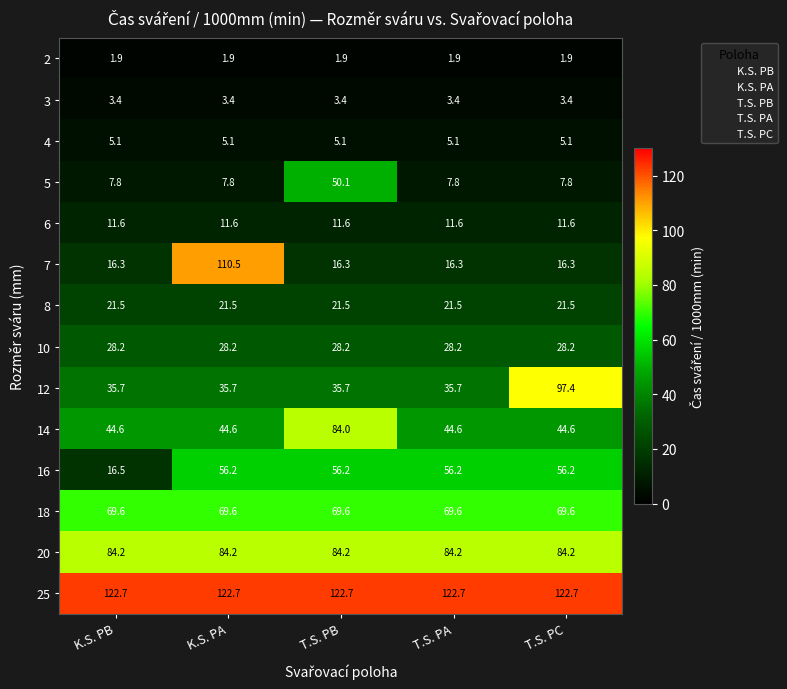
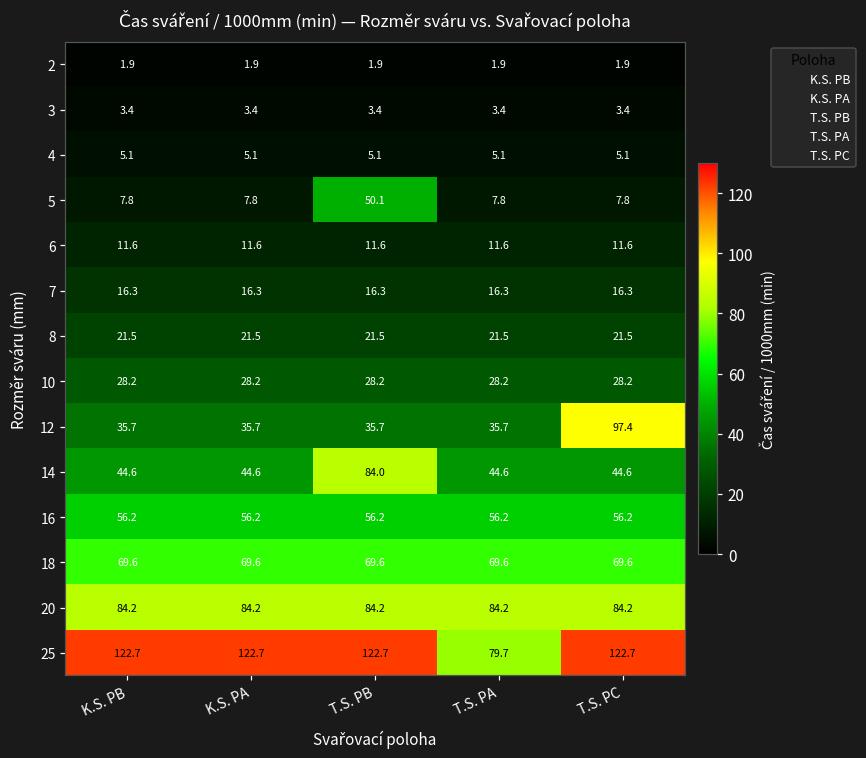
7, K.S. PA: 110.5 -> 16.3
16, K.S. PB: 16.5 -> 56.2
25, T.S. PA: 122.7 -> 79.7
